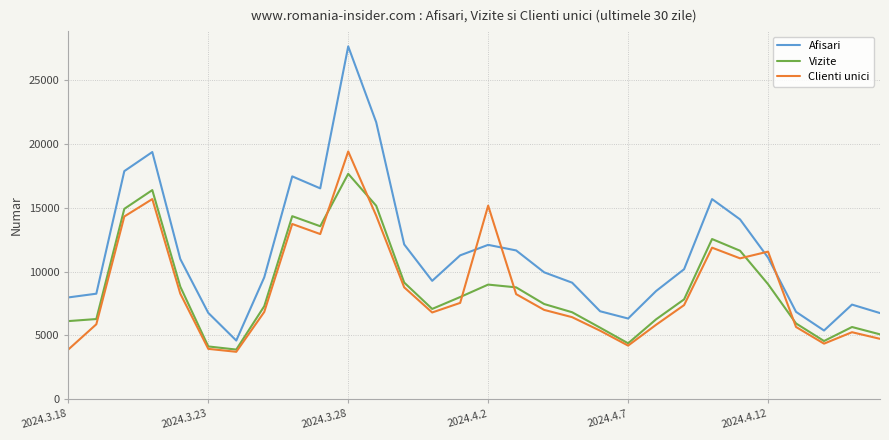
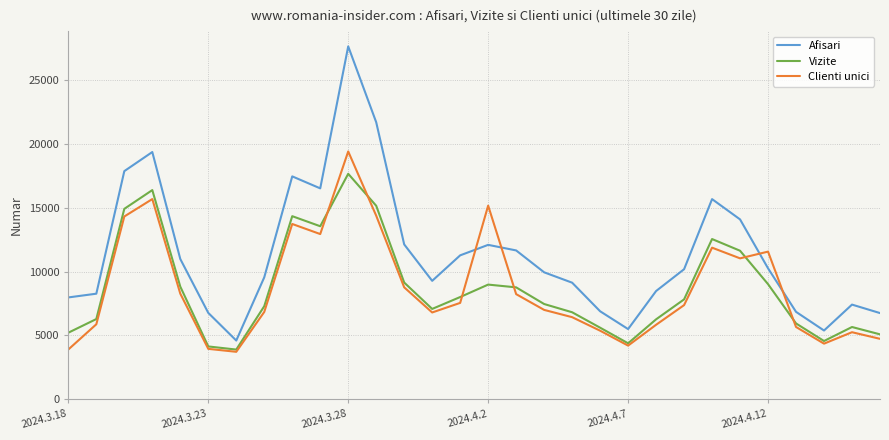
Vizite, 2024.3.18: 6100 -> 5200
Afisari, 2024.4.7: 6300 -> 5500
Afisari, 2024.4.12: 11100 -> 10300
